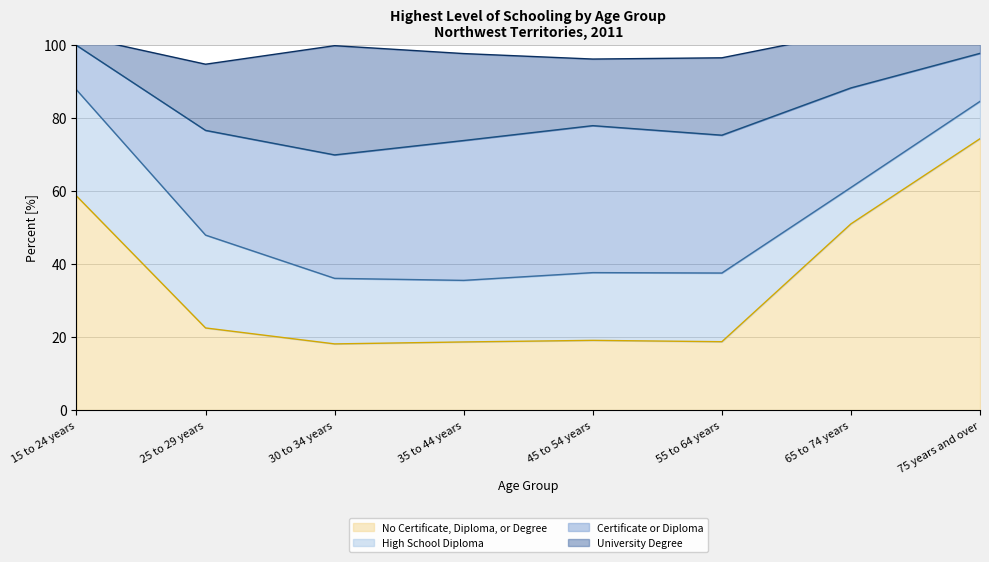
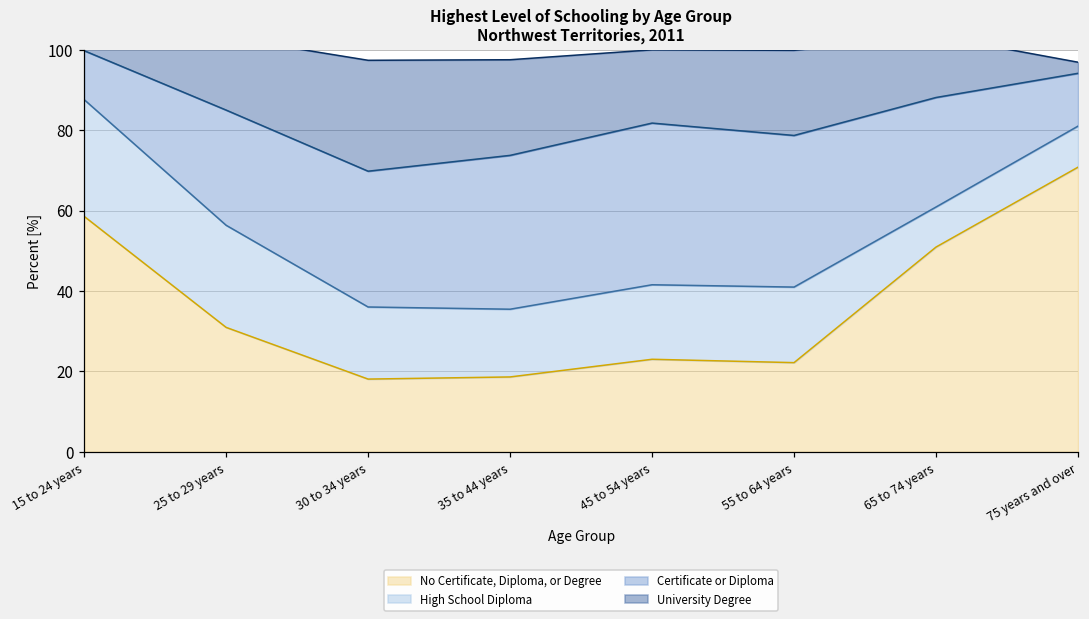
No Certificate, Diploma, or Degree, 25 to 29 years: 22 -> 31
University Degree, 30 to 34 years: 30 -> 28
No Certificate, Diploma, or Degree, 45 to 54 years: 19 -> 23
No Certificate, Diploma, or Degree, 55 to 64 years: 19 -> 22
No Certificate, Diploma, or Degree, 75 years and over: 74 -> 71
